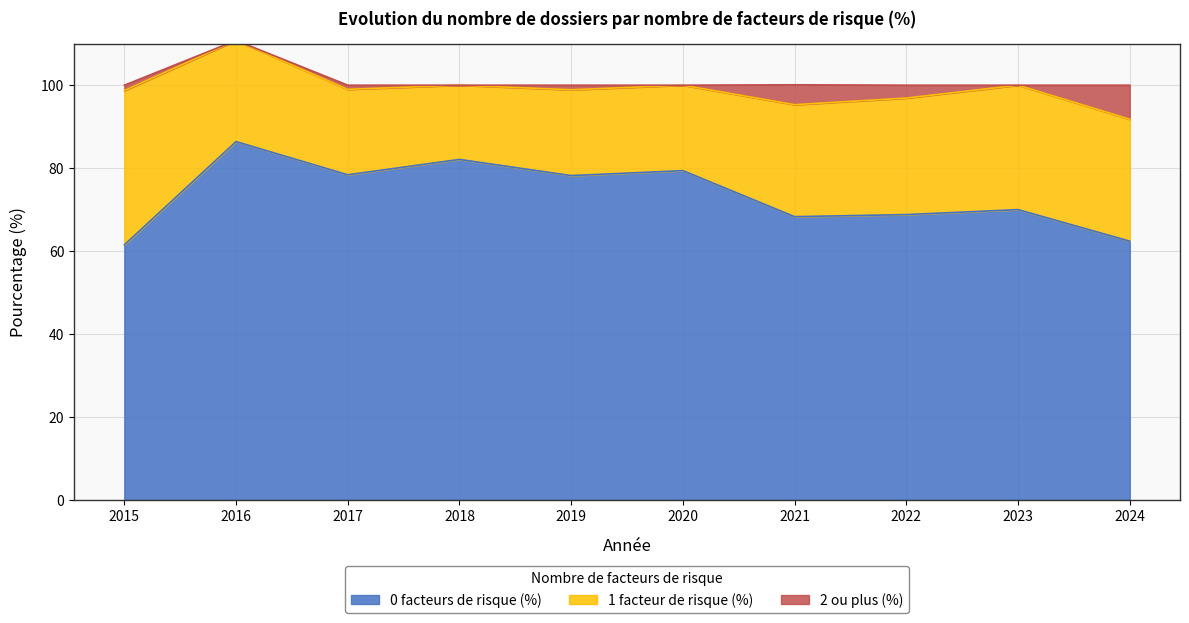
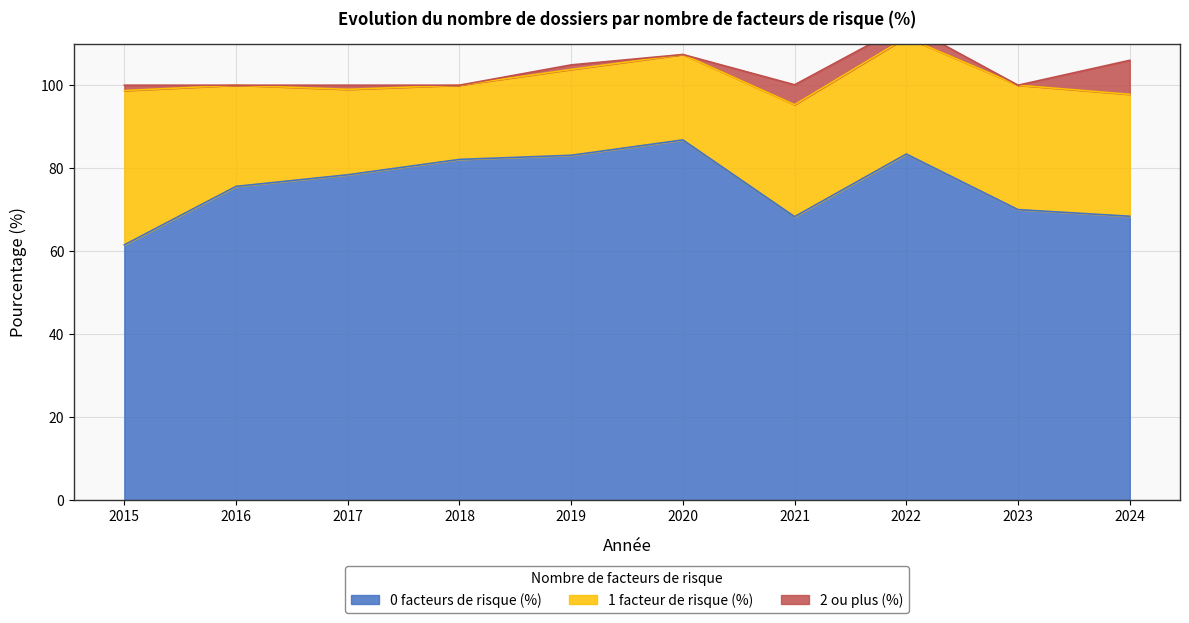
0 facteurs de risque (%), 2016: 86 -> 76
0 facteurs de risque (%), 2019: 78 -> 83
0 facteurs de risque (%), 2020: 79 -> 87
0 facteurs de risque (%), 2022: 69 -> 83
0 facteurs de risque (%), 2024: 62 -> 68
